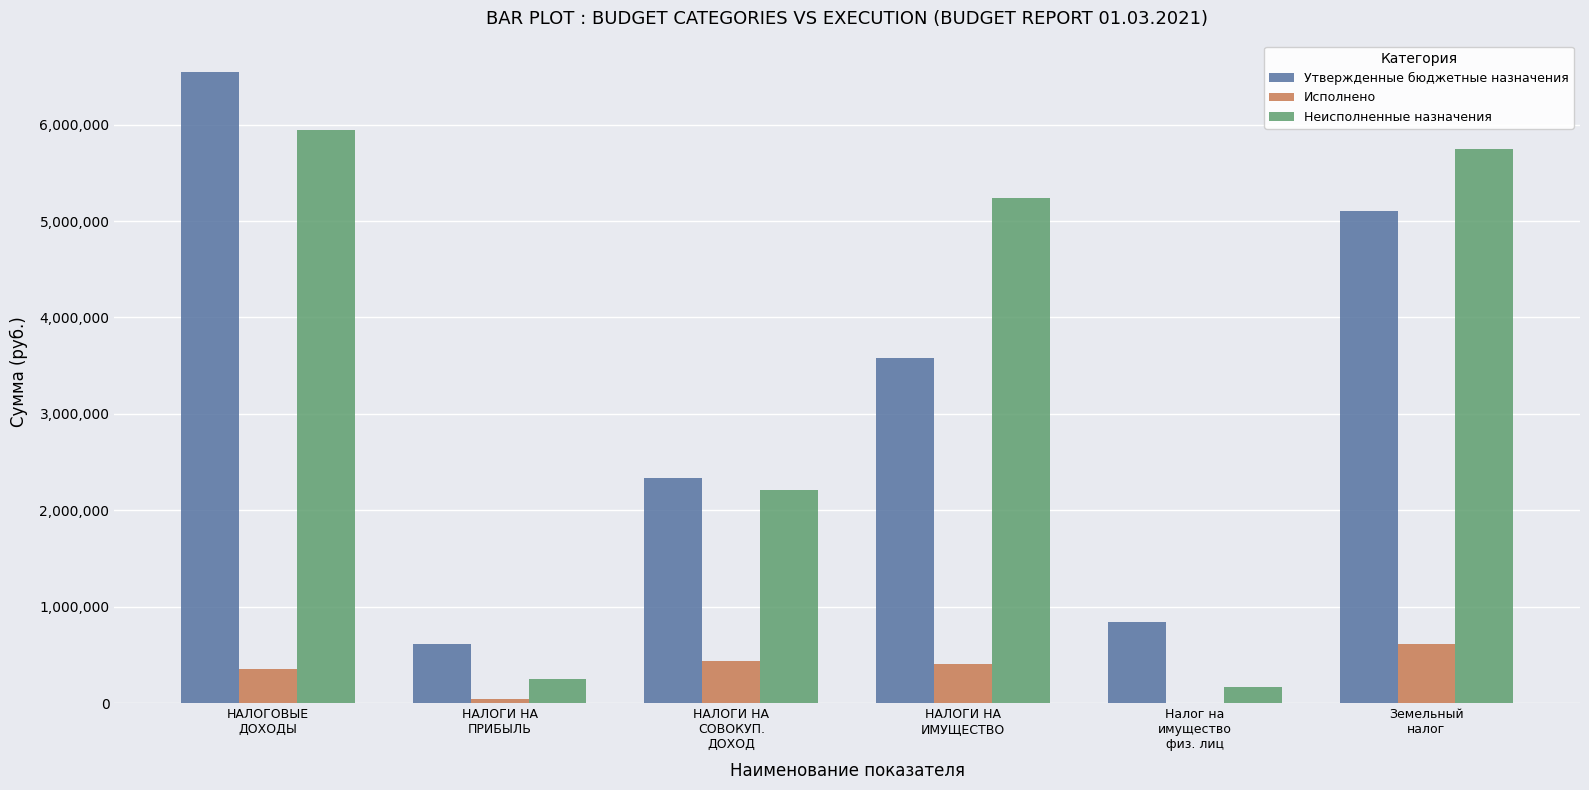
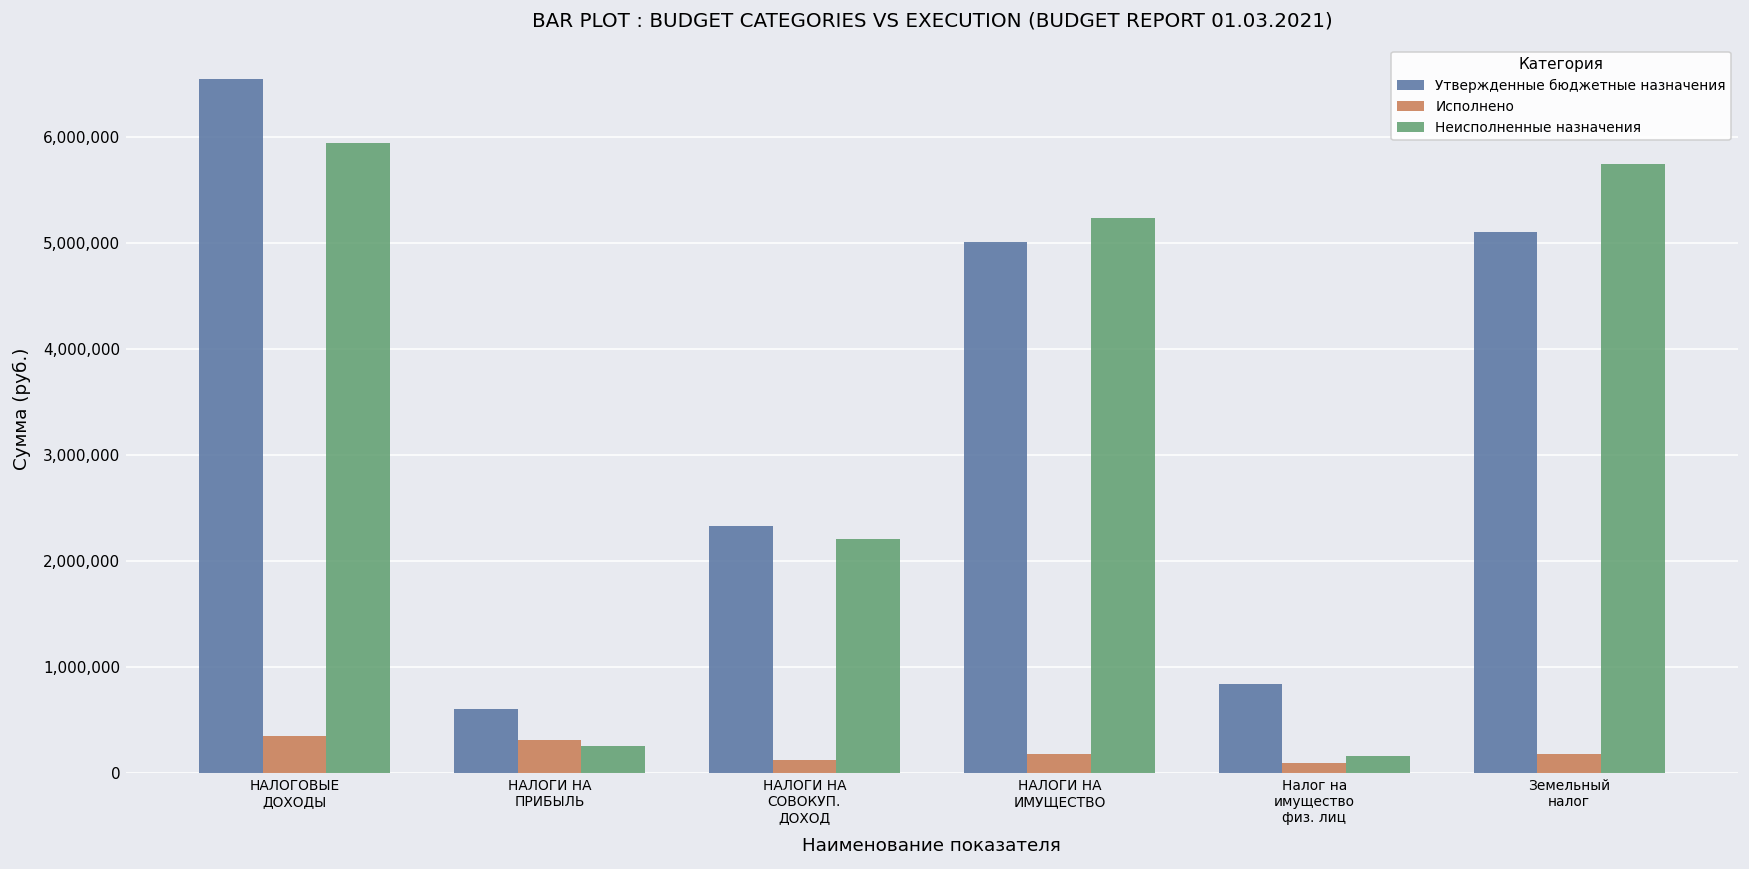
Исполнено, НАЛОГИ НА ПРИБЫЛЬ: 0 -> 300,000
Исполнено, НАЛОГИ НА СОВОКУП. ДОХОД: 400,000 -> 100,000
Утвержденные бюджетные назначения, НАЛОГИ НА ИМУЩЕСТВО: 3,600,000 -> 5,000,000
Исполнено, НАЛОГИ НА ИМУЩЕСТВО: 400,000 -> 200,000
Исполнено, Налог на имущество физ. лиц: 0 -> 100,000
Исполнено, Земельный налог: 600,000 -> 200,000
